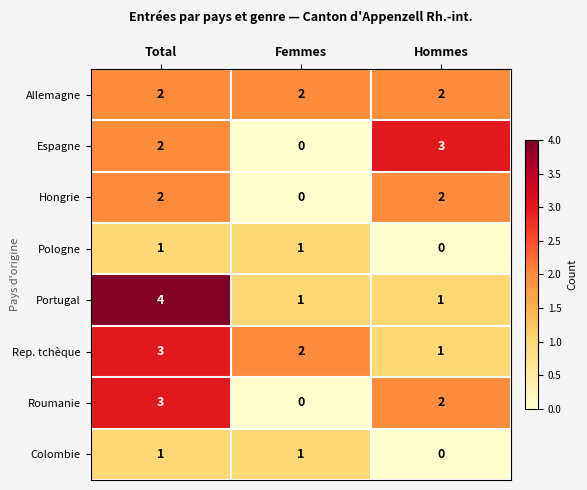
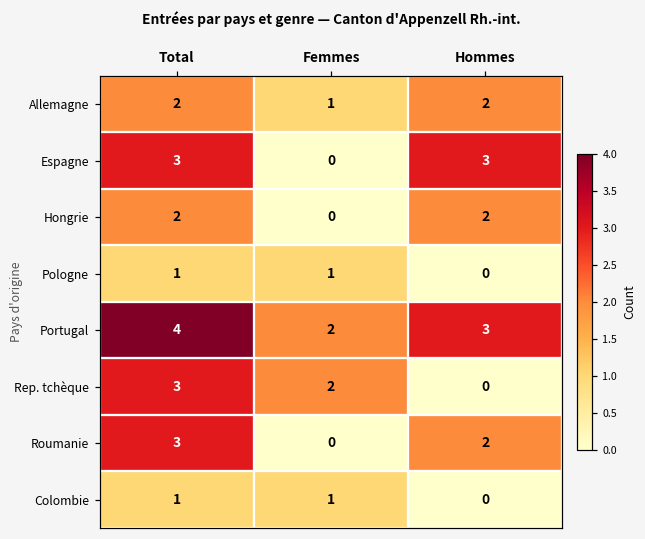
Allemagne, Femmes: 2 -> 1
Espagne, Total: 2 -> 3
Portugal, Femmes: 1 -> 2
Portugal, Hommes: 1 -> 3
Rep. tchèque, Hommes: 1 -> 0
